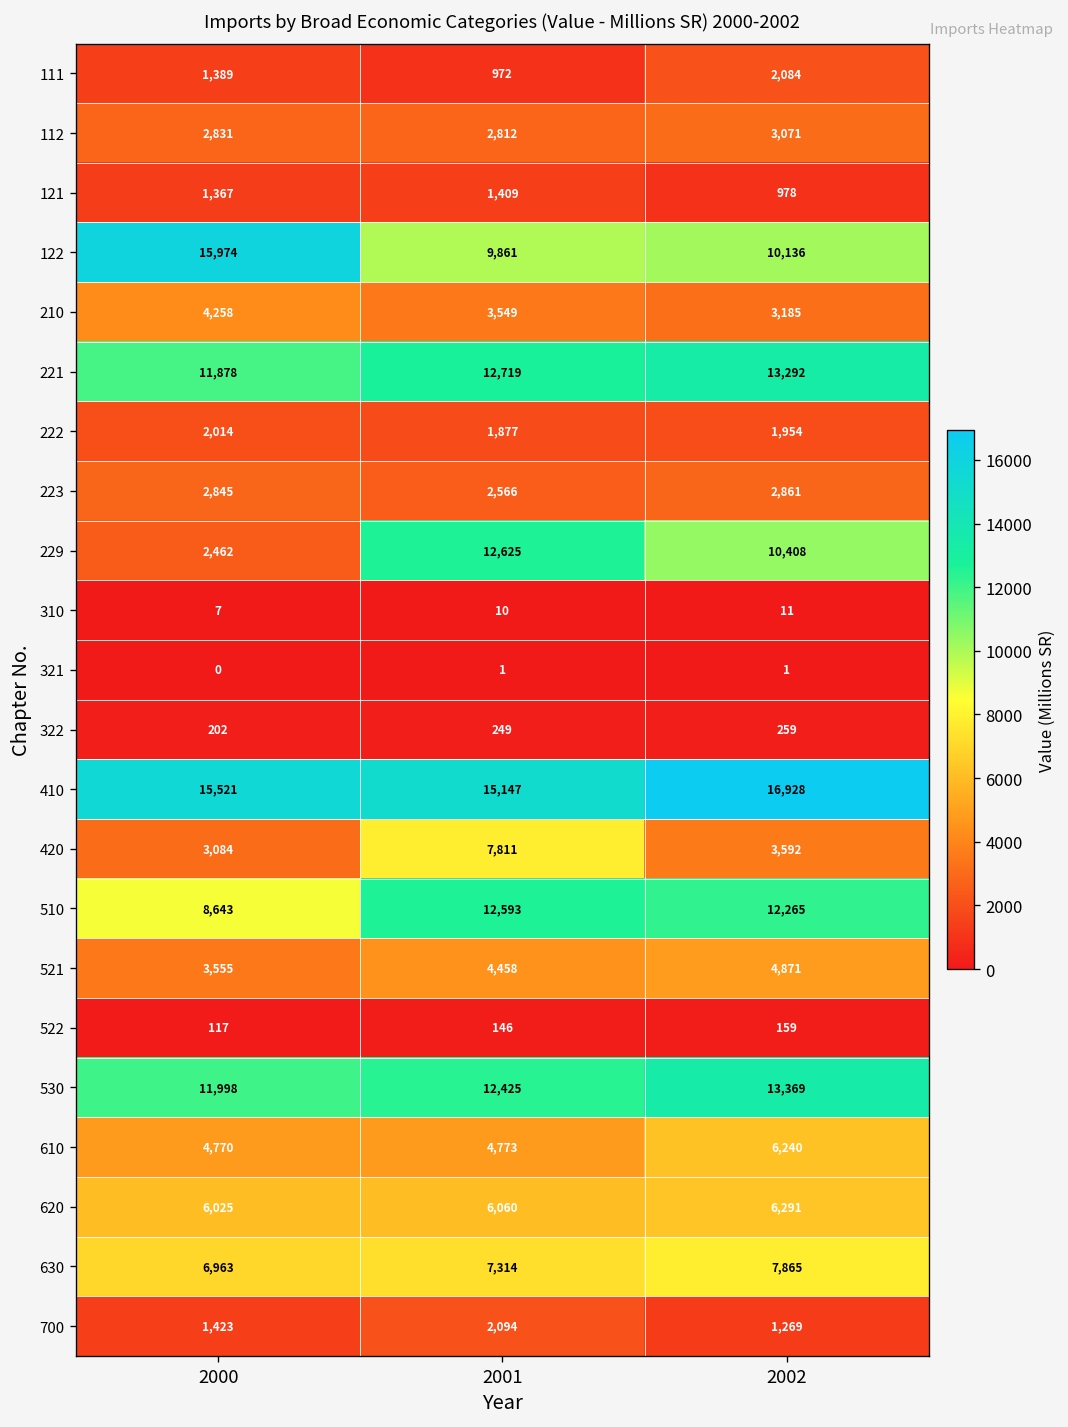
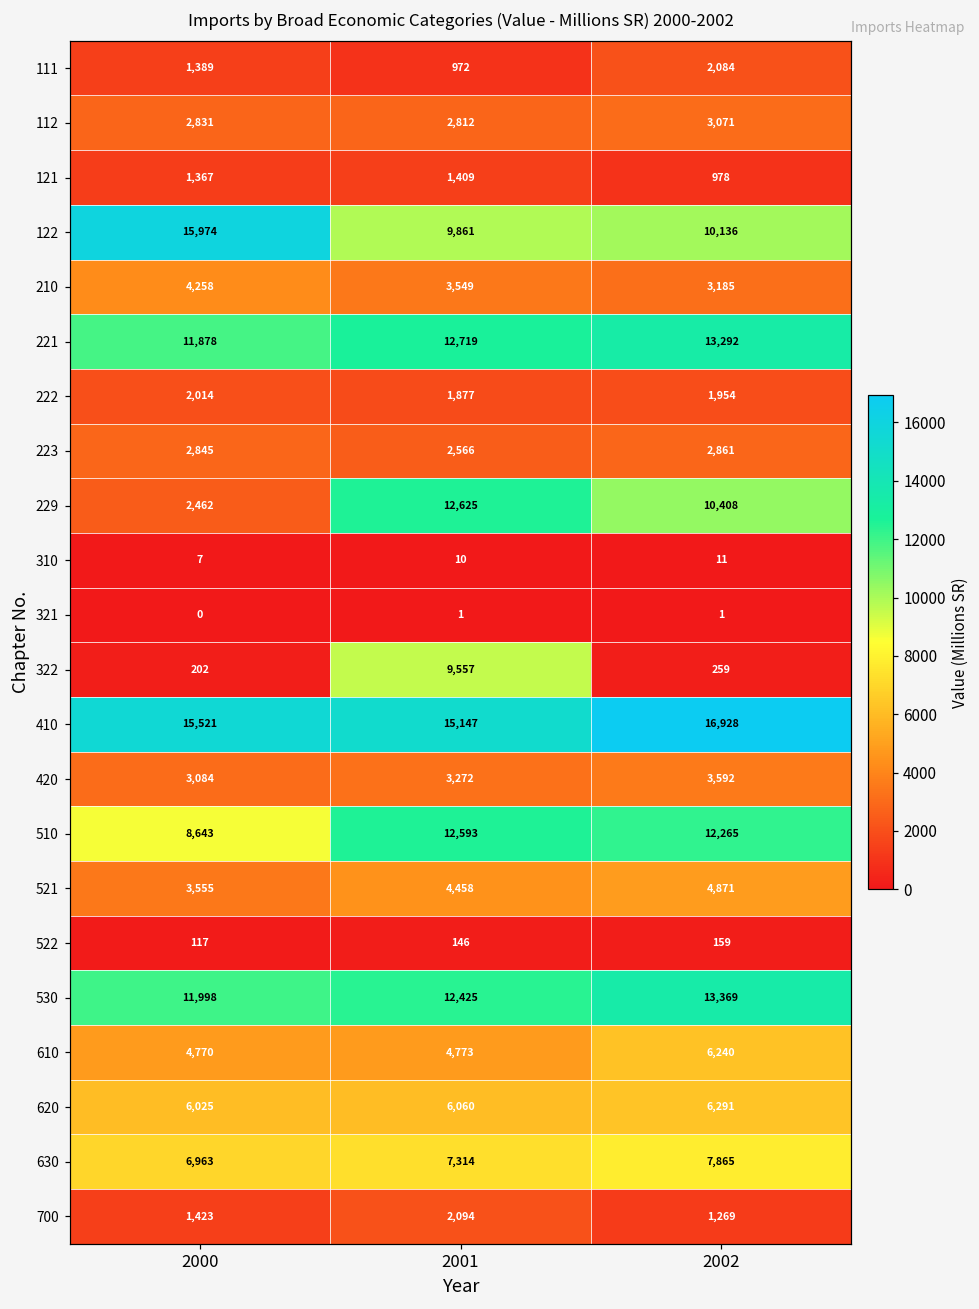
322, 2001: 249 -> 9,557
420, 2001: 7,811 -> 3,272
